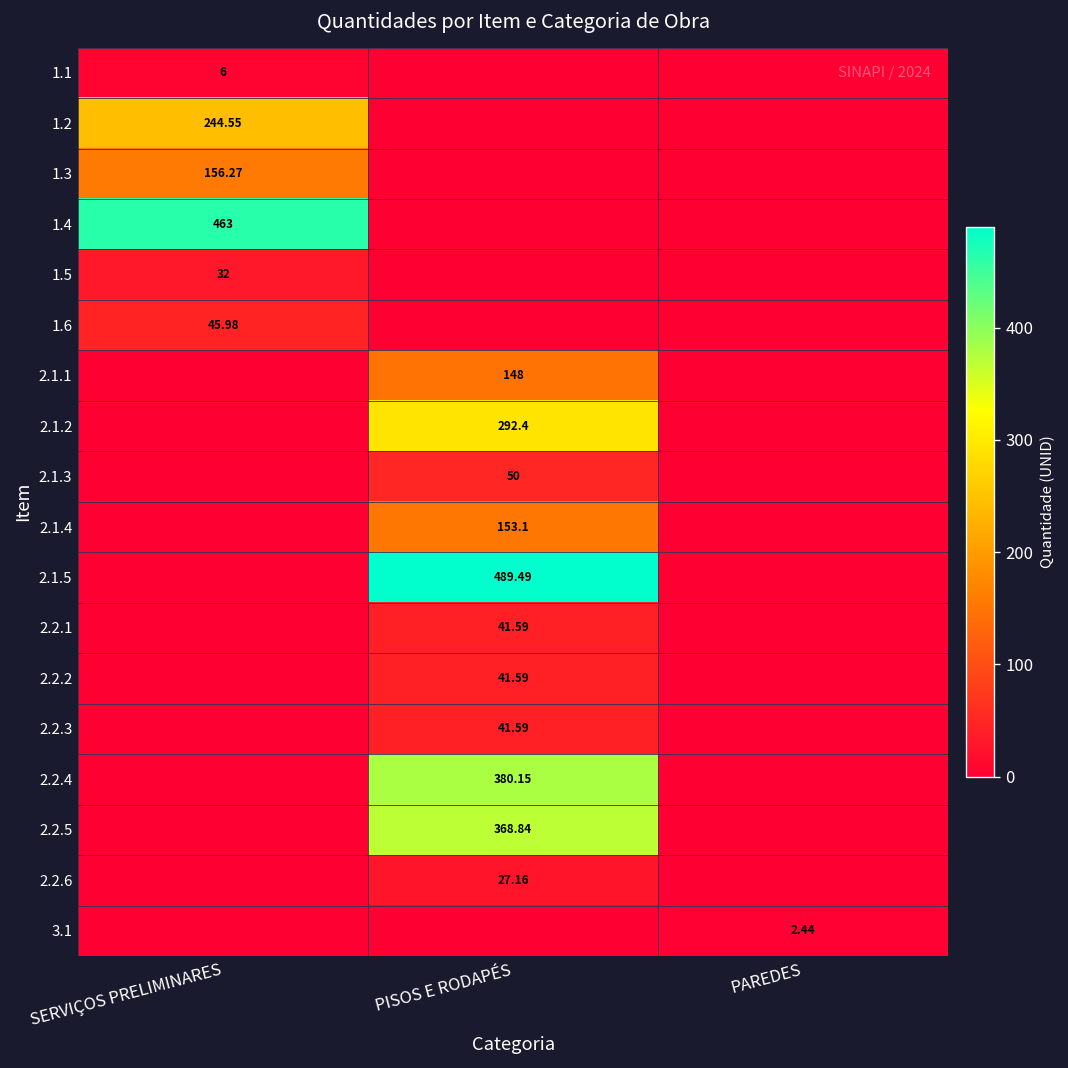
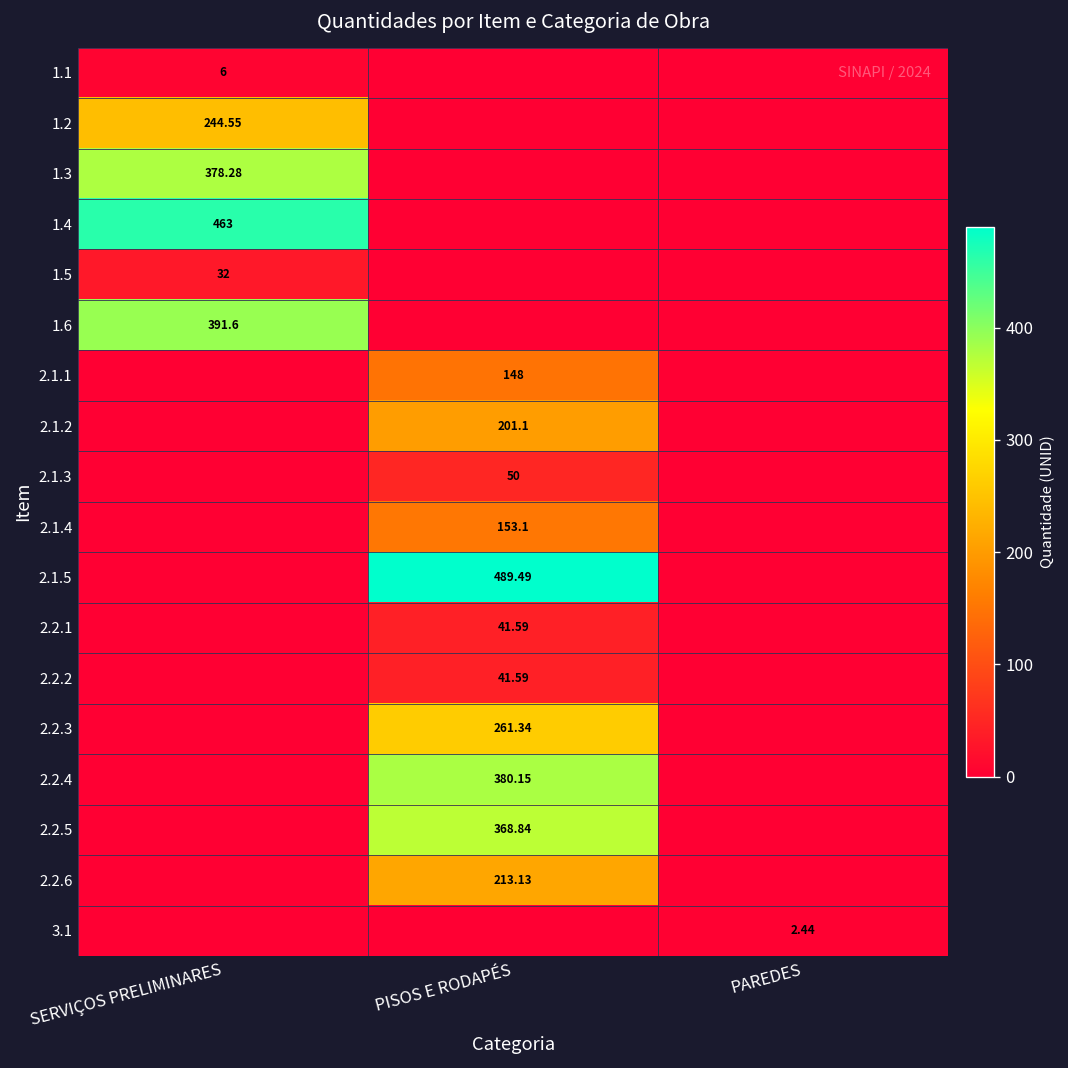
1.3, SERVIÇOS PRELIMINARES: 156.27 -> 378.28
1.6, SERVIÇOS PRELIMINARES: 45.98 -> 391.6
2.1.2, PISOS E RODAPÉS: 292.4 -> 201.1
2.2.3, PISOS E RODAPÉS: 41.59 -> 261.34
2.2.6, PISOS E RODAPÉS: 27.16 -> 213.13
